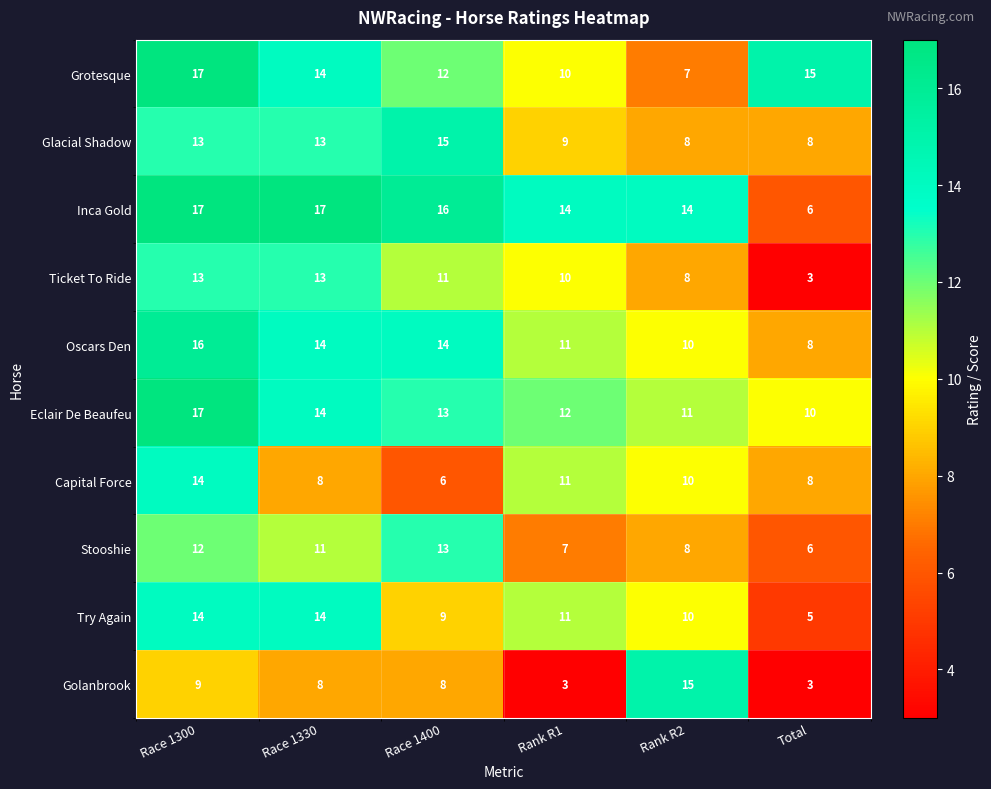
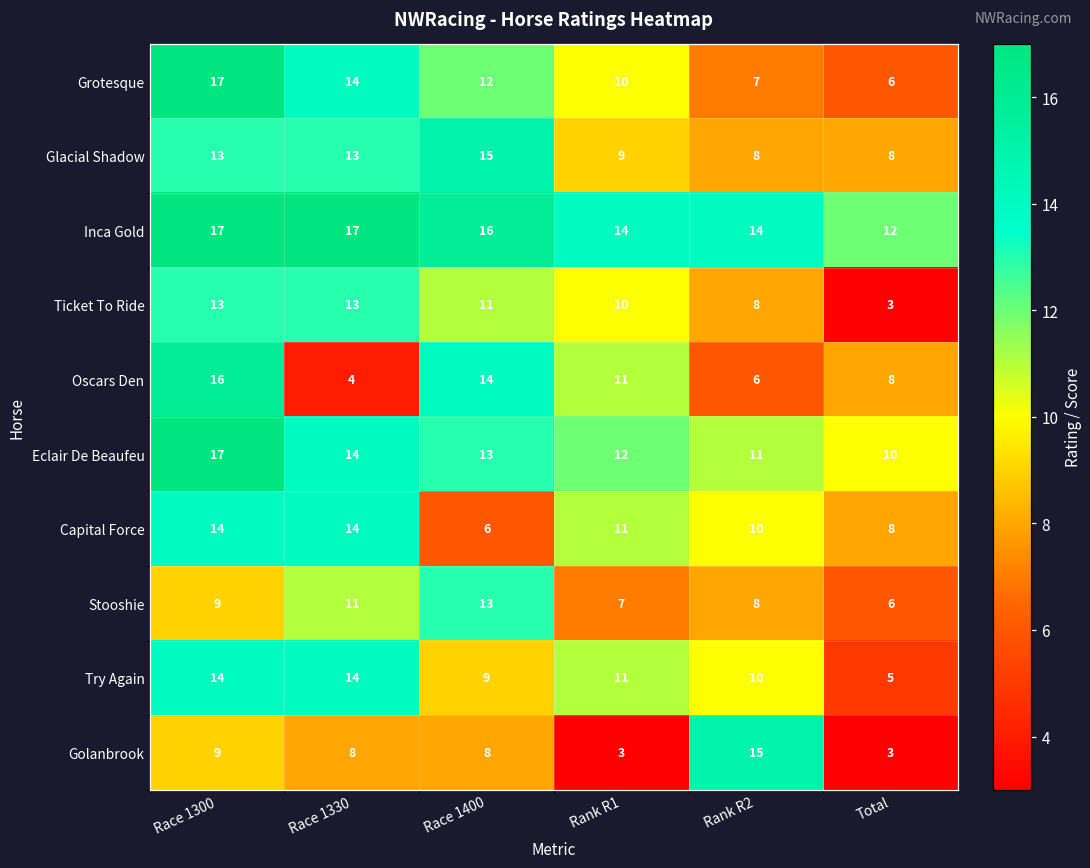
Grotesque, Total: 15 -> 6
Inca Gold, Total: 6 -> 12
Oscars Den, Race 1330: 14 -> 4
Oscars Den, Rank R2: 10 -> 6
Capital Force, Race 1330: 8 -> 14
Stooshie, Race 1300: 12 -> 9
